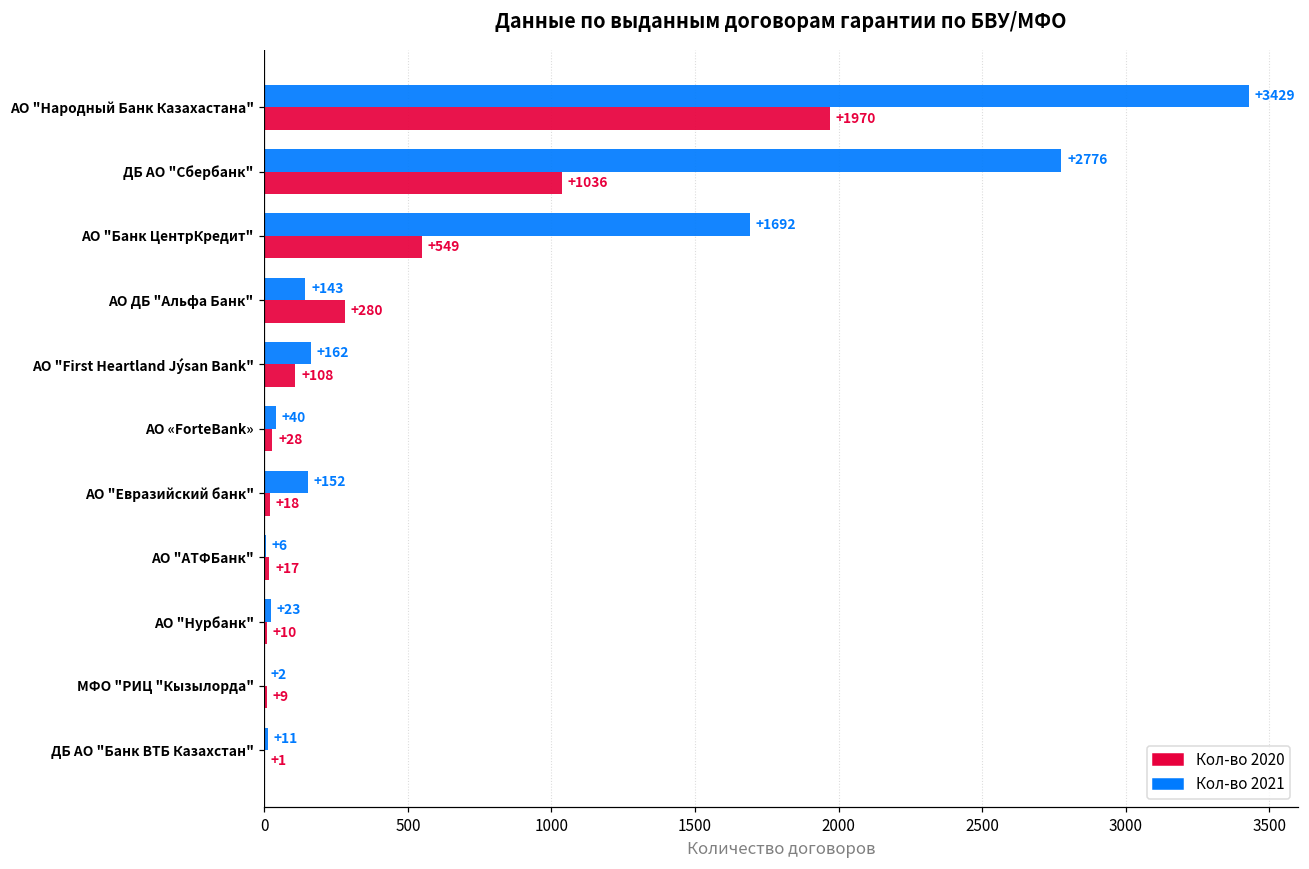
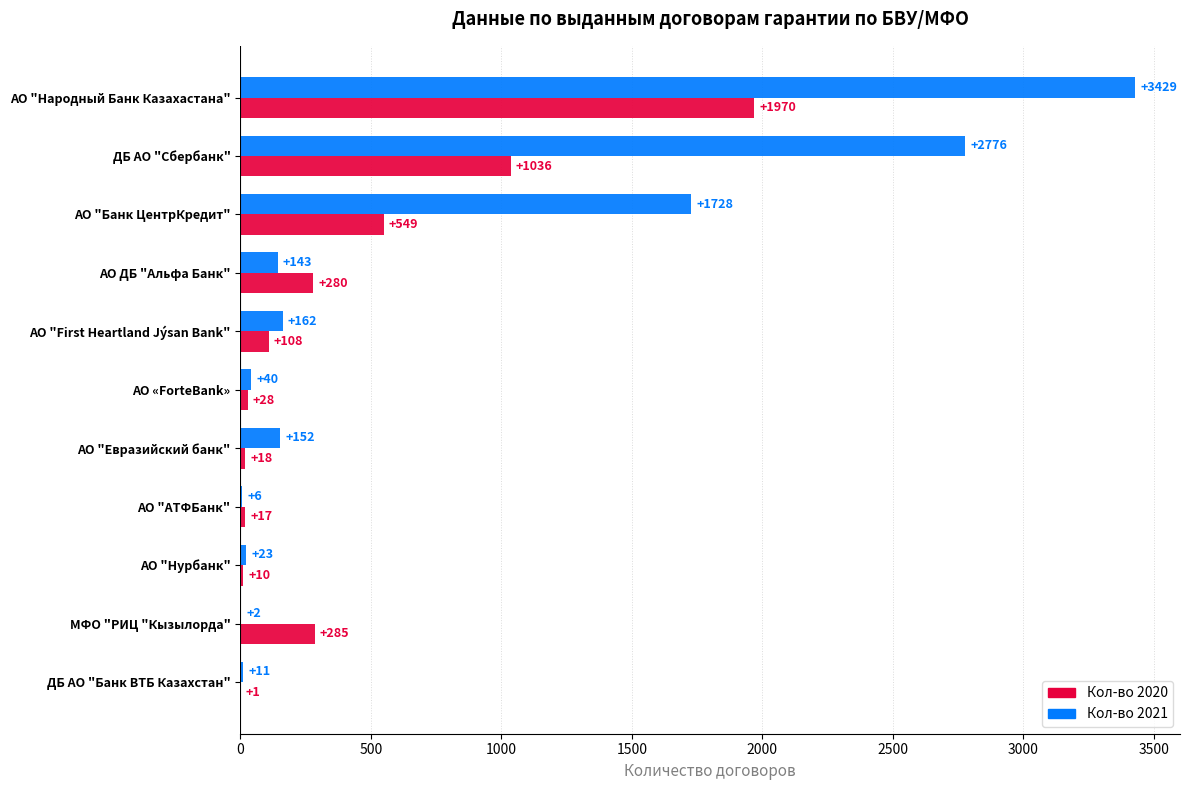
Кол-во 2021, АО "Банк ЦентрКредит": +1692 -> +1728
Кол-во 2020, МФО "РИЦ "Кызылорда": +9 -> +285
